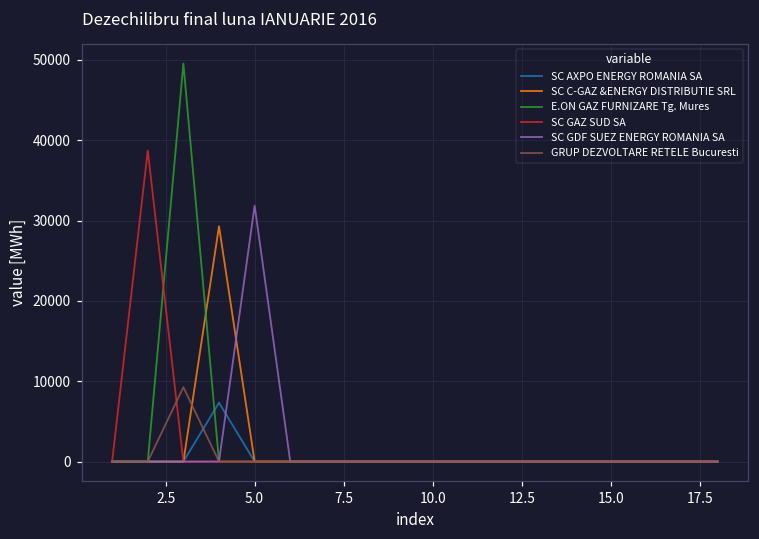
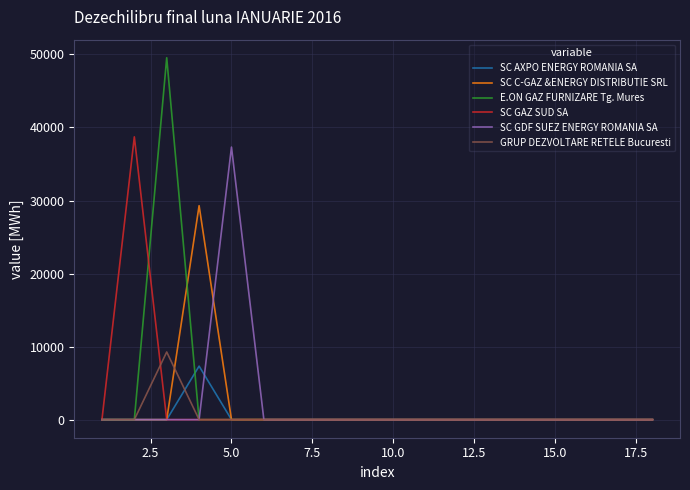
SC GDF SUEZ ENERGY ROMANIA SA, 5.0: 32000 -> 37000
